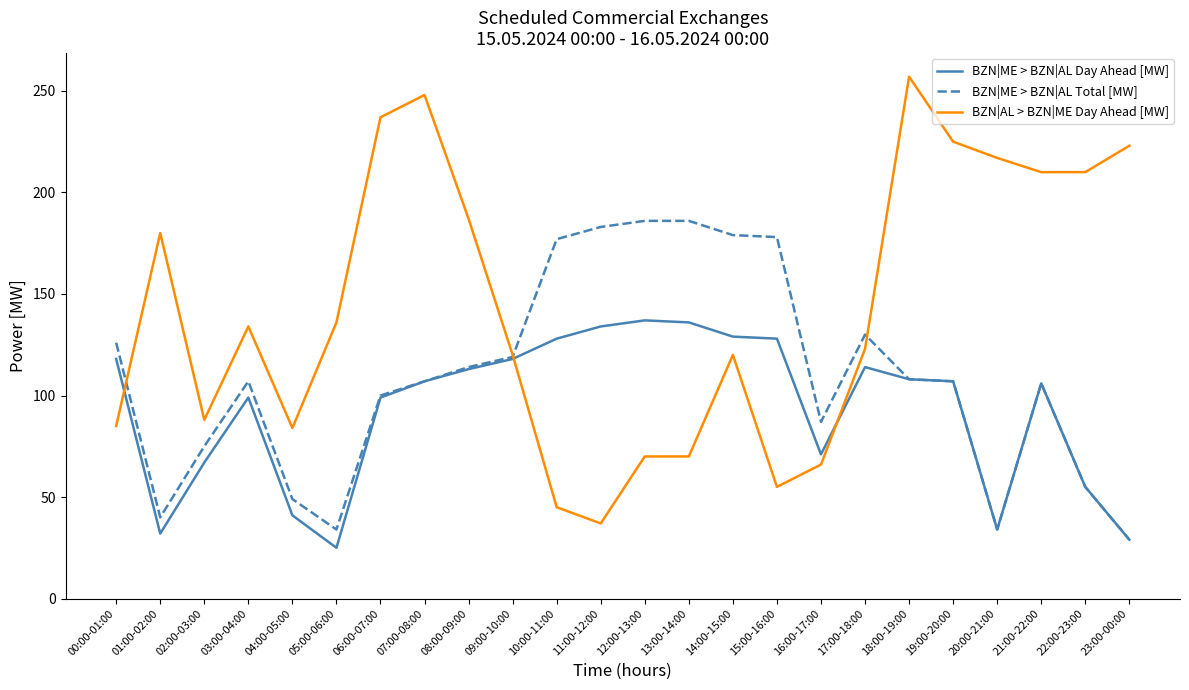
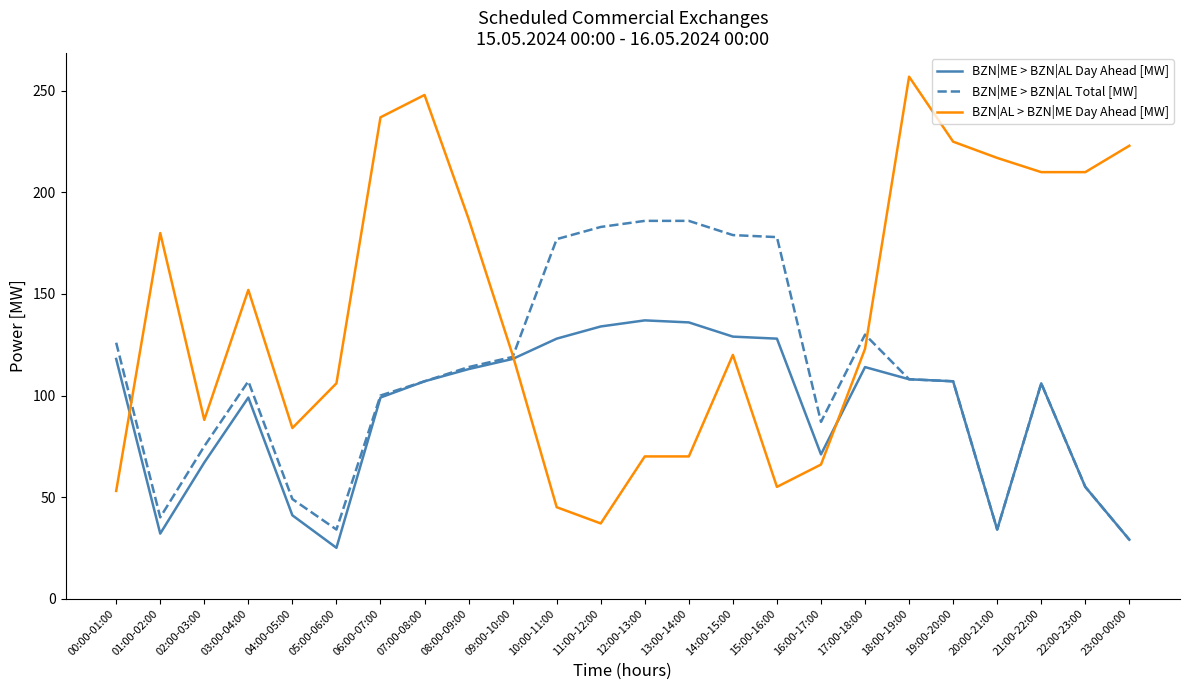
BZN|AL > BZN|ME Day Ahead [MW], 00:00-01:00: 85 -> 53
BZN|AL > BZN|ME Day Ahead [MW], 03:00-04:00: 134 -> 152
BZN|AL > BZN|ME Day Ahead [MW], 05:00-06:00: 136 -> 106
